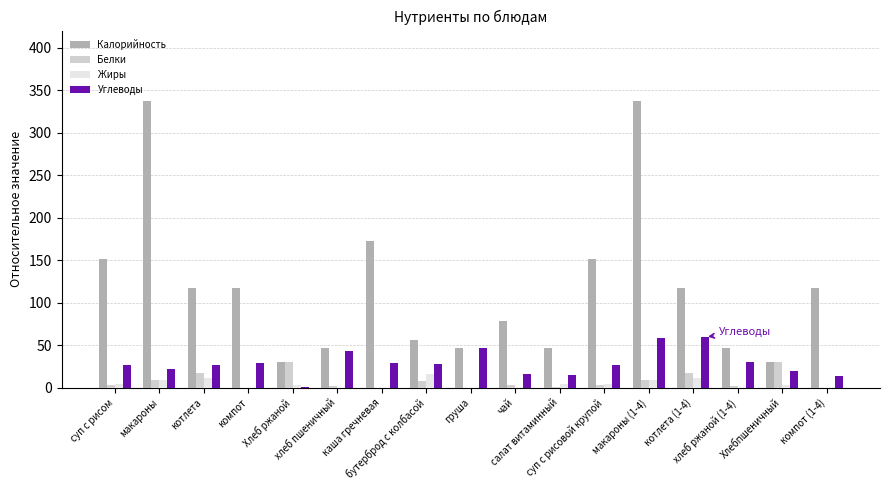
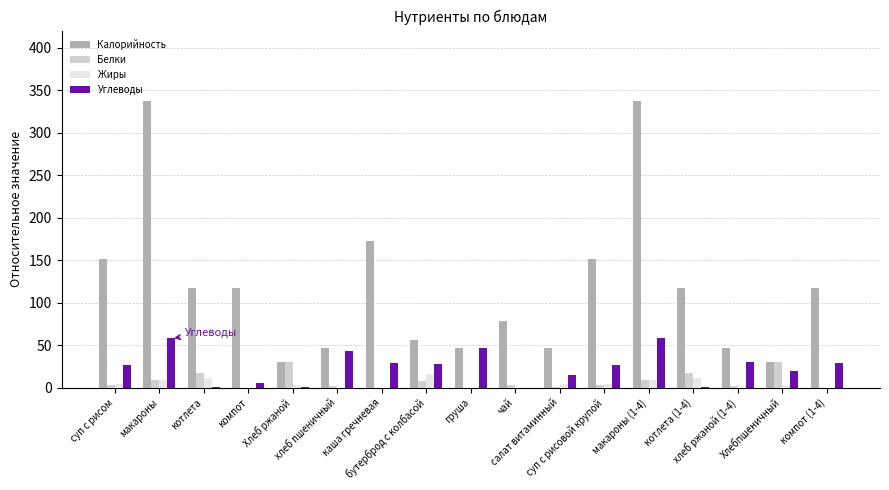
Углеводы, макароны: 20 -> 60
Углеводы, котлета: 30 -> 0
Углеводы, компот: 30 -> 10
Углеводы, чай: 20 -> 0
Углеводы, котлета (1-4): 60 -> 0
Углеводы, компот (1-4): 10 -> 30
